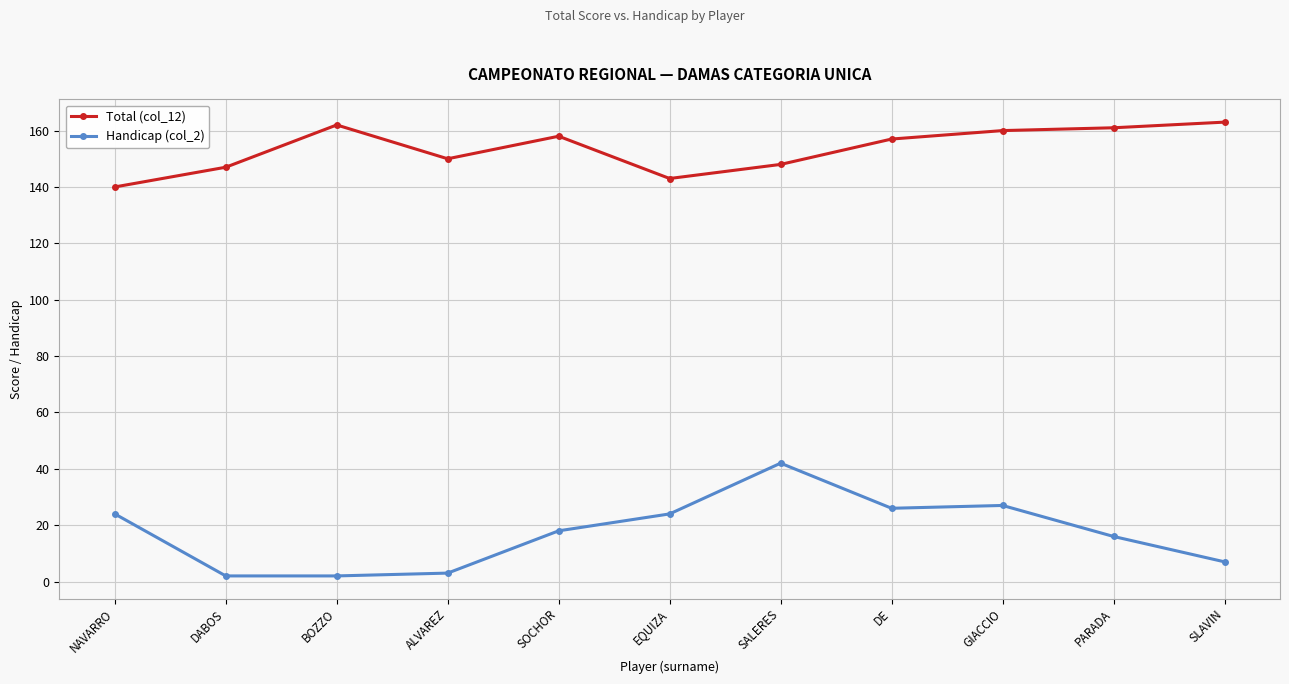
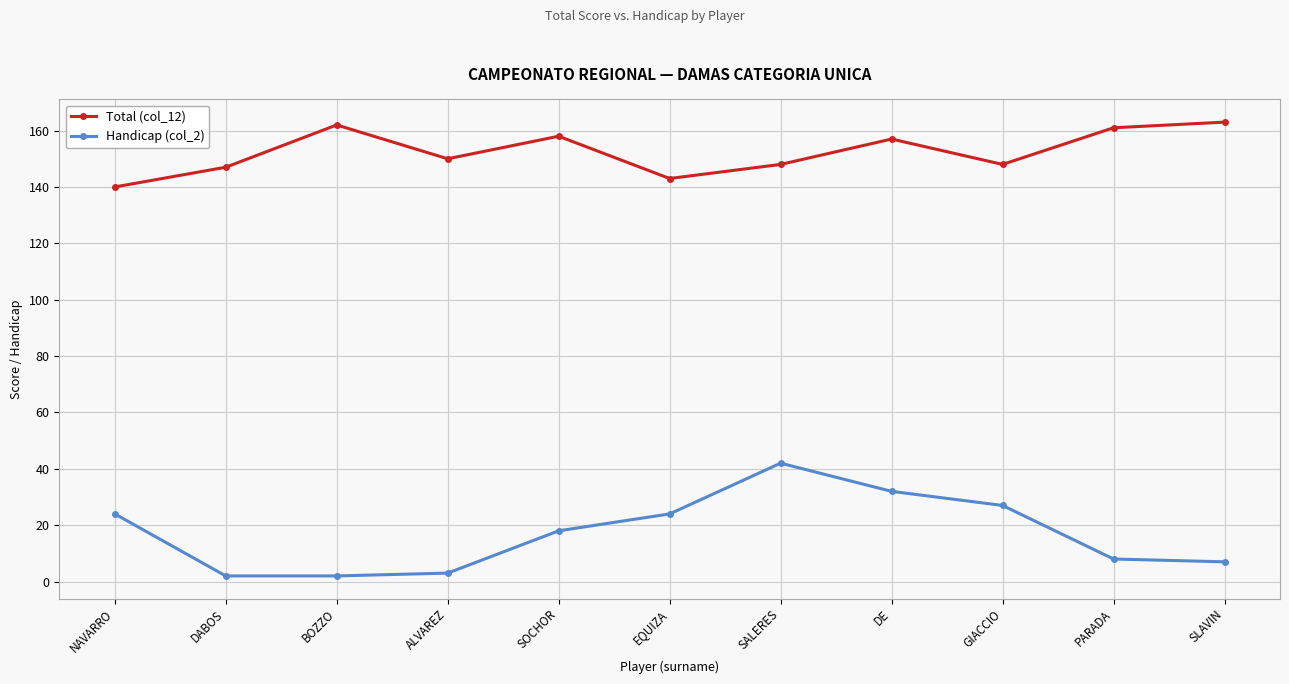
Handicap (col_2), DE: 26 -> 32
Total (col_12), GIACCIO: 160 -> 148
Handicap (col_2), PARADA: 16 -> 8
